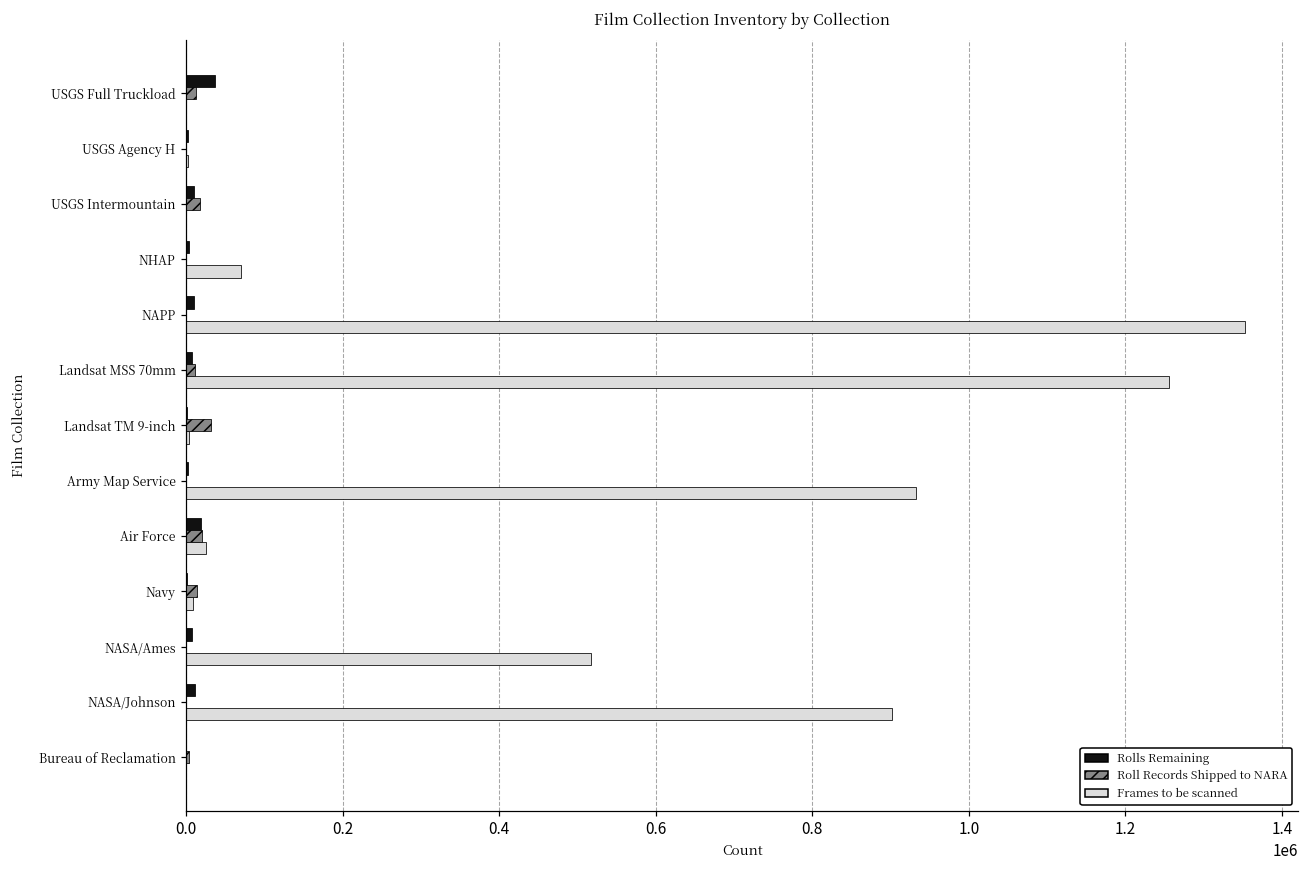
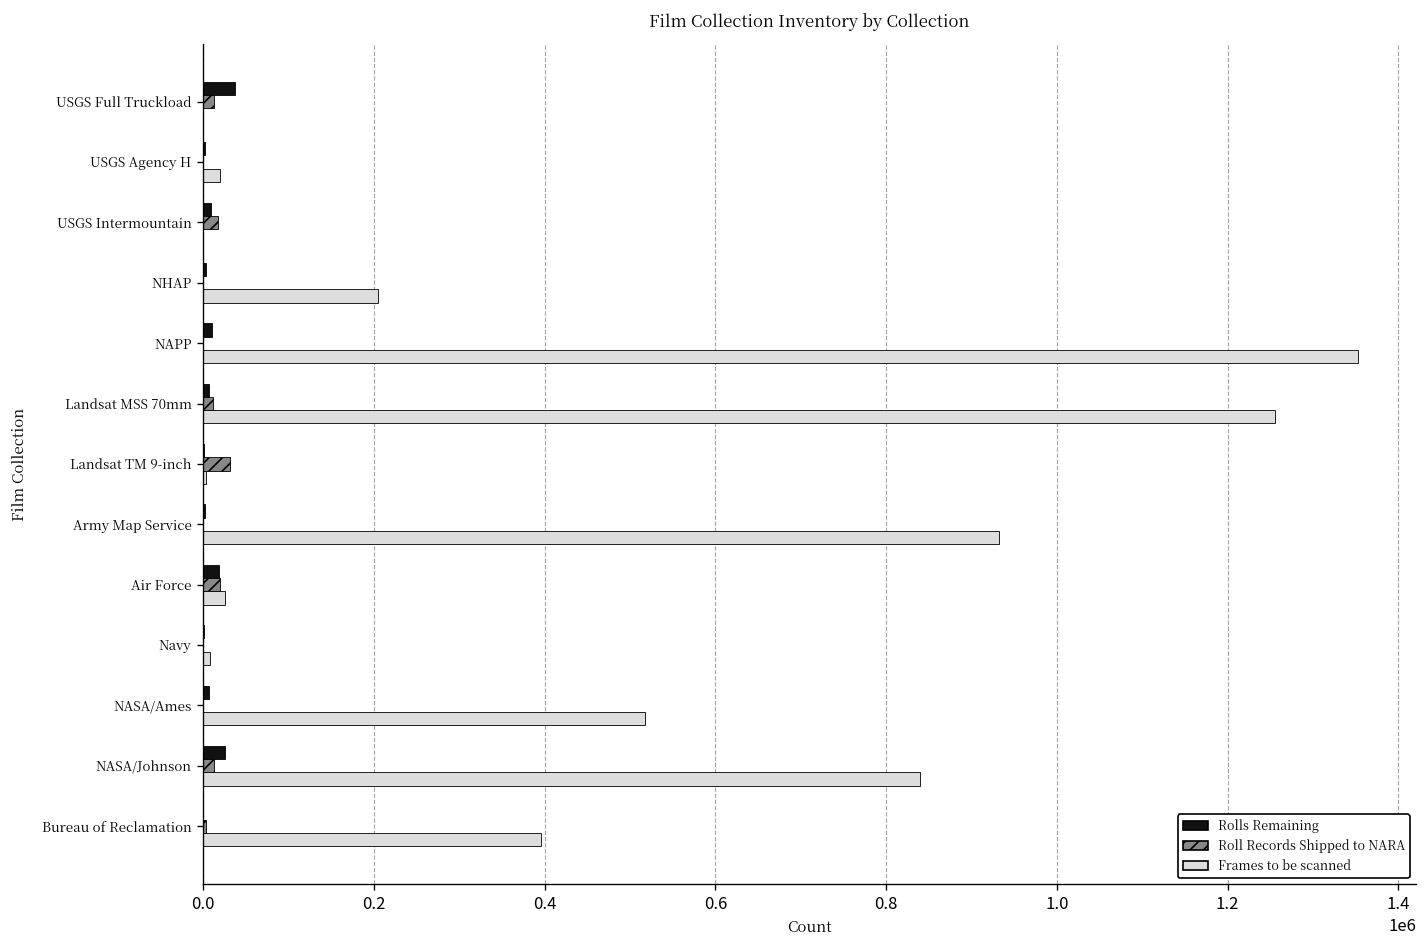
Frames to be scanned, USGS Agency H: 0 -> 20000
Frames to be scanned, NHAP: 70000 -> 200000
Roll Records Shipped to NARA, Navy: 10000 -> 0
Rolls Remaining, NASA/Johnson: 10000 -> 20000
Roll Records Shipped to NARA, NASA/Johnson: 0 -> 10000
Frames to be scanned, NASA/Johnson: 900000 -> 840000
Frames to be scanned, Bureau of Reclamation: 0 -> 400000
